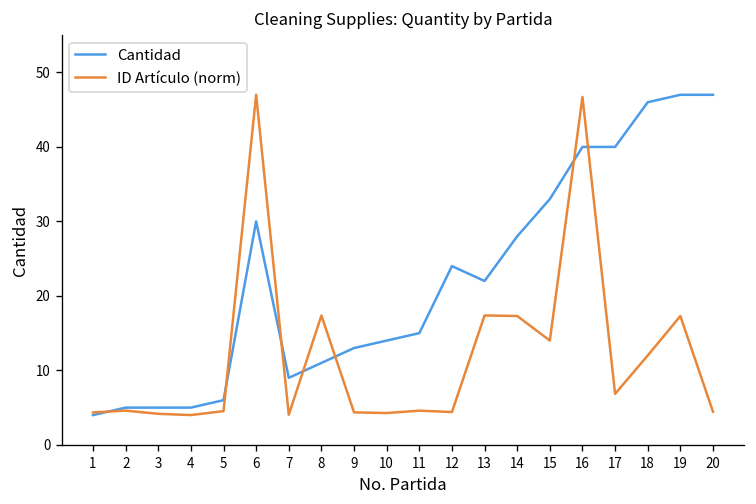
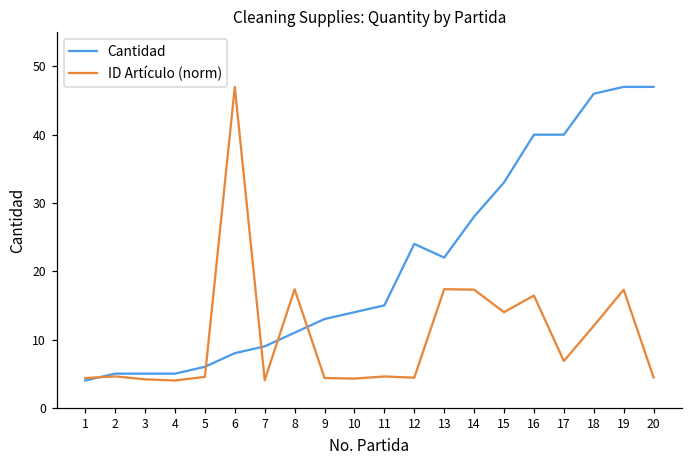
Cantidad, 6: 30 -> 8
ID Artículo (norm), 16: 47 -> 16
